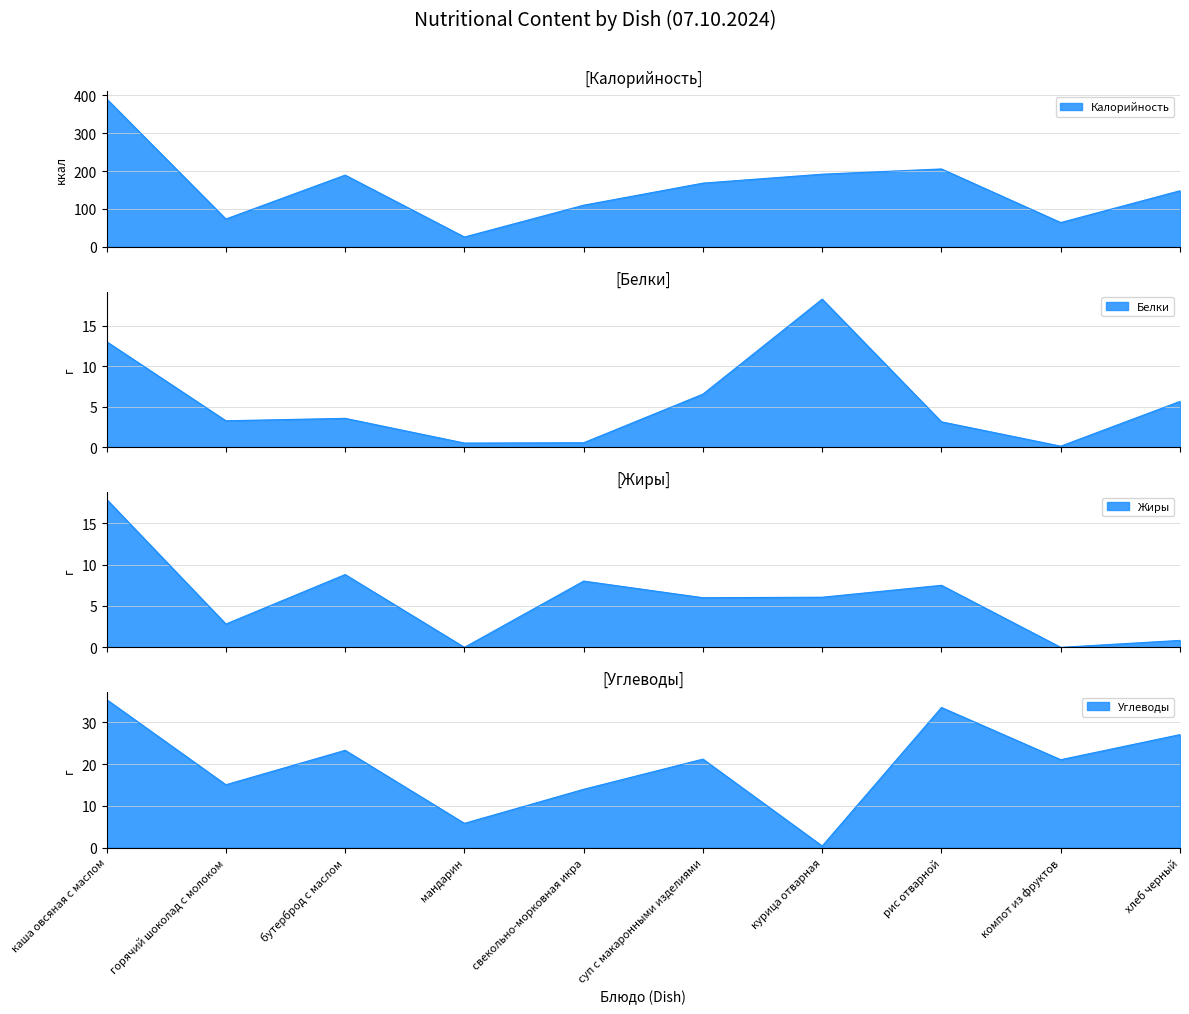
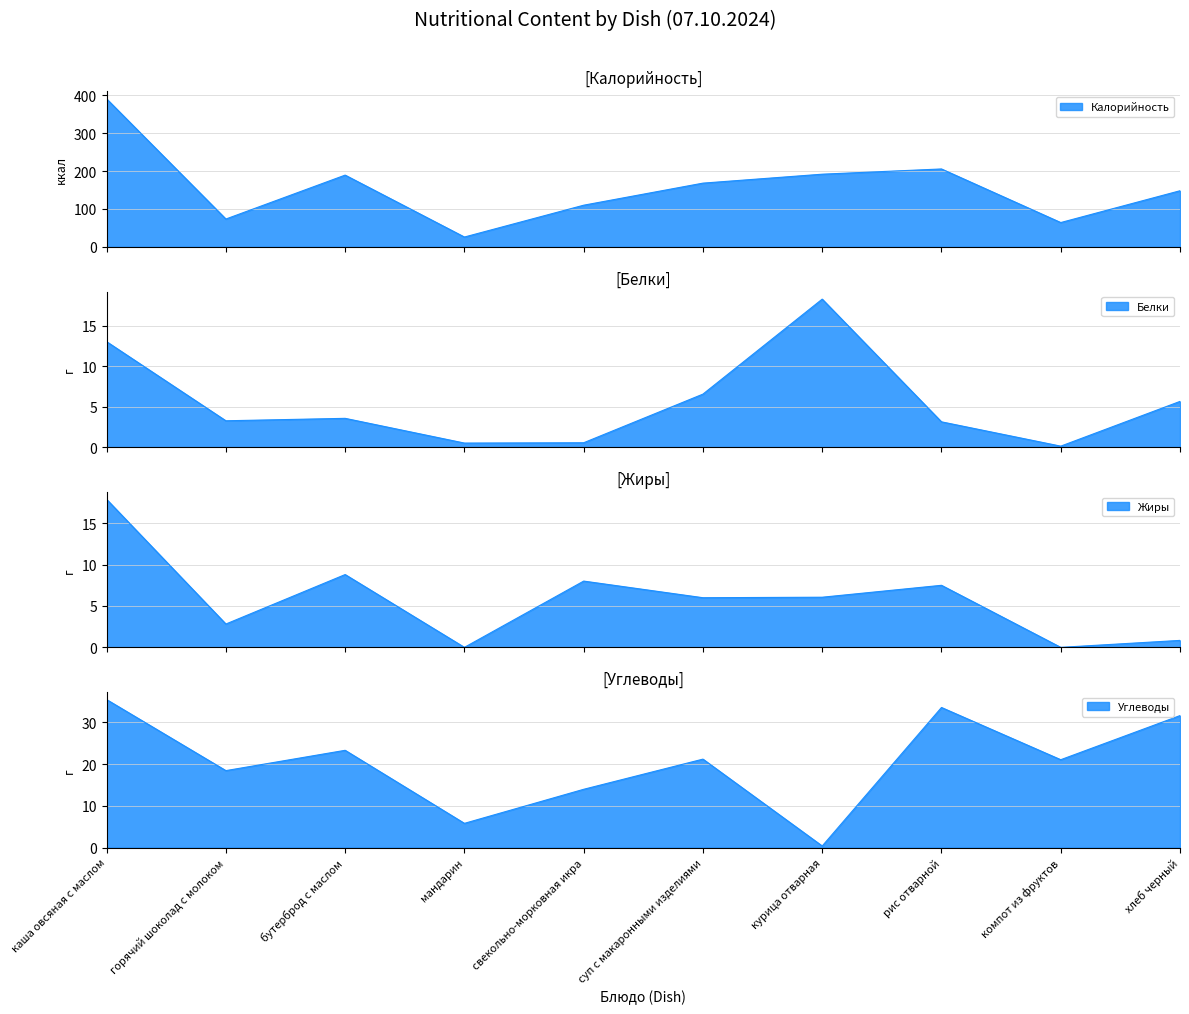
[Углеводы], горячий шоколад с молоком: 15 -> 18
[Углеводы], хлеб черный: 27 -> 32
